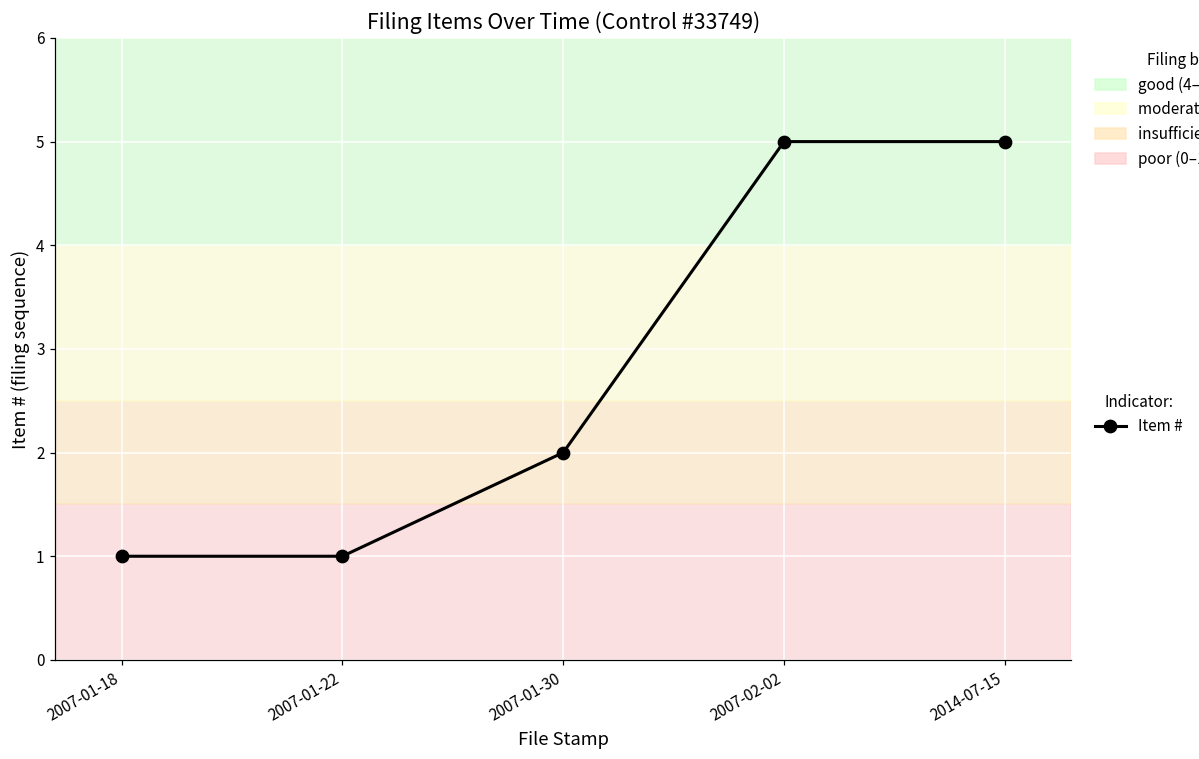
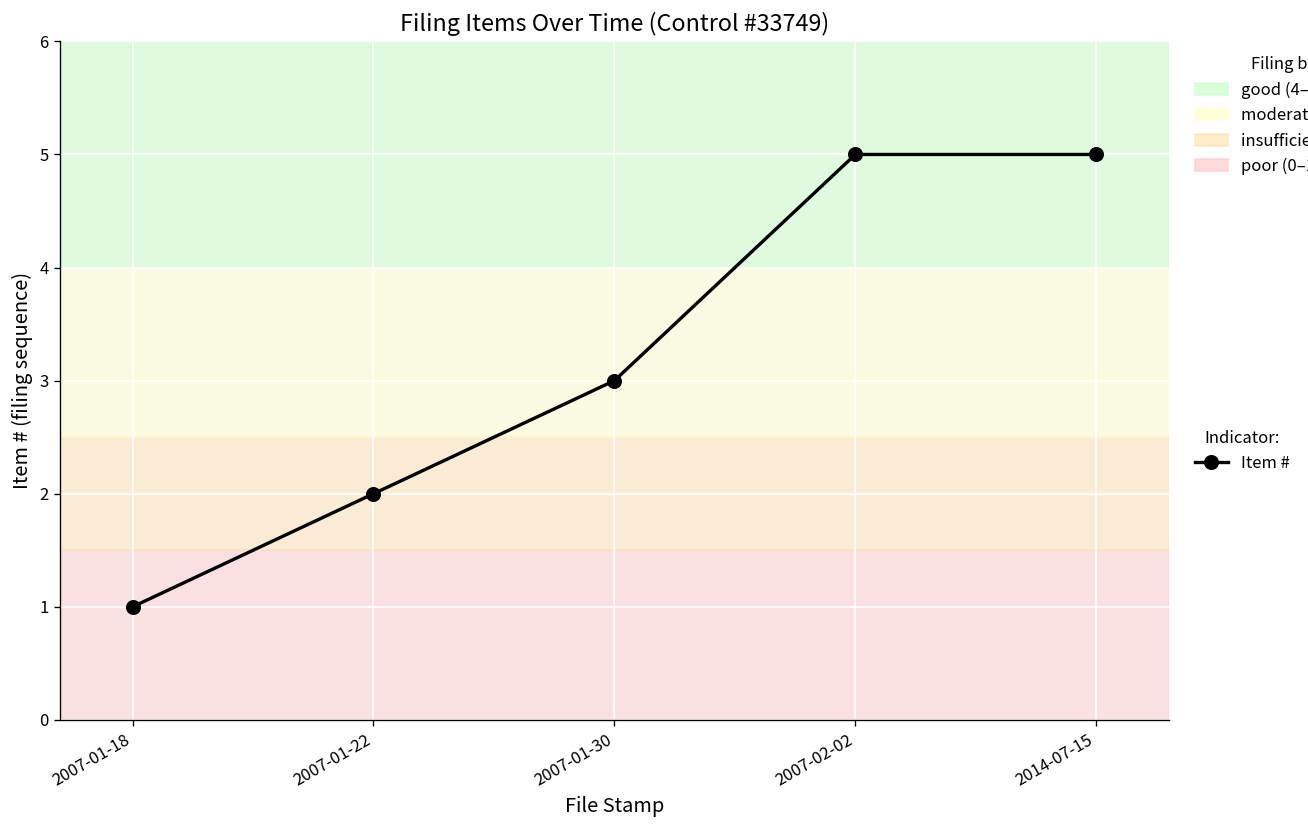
2007-01-22: 1 -> 2
2007-01-30: 2 -> 3
